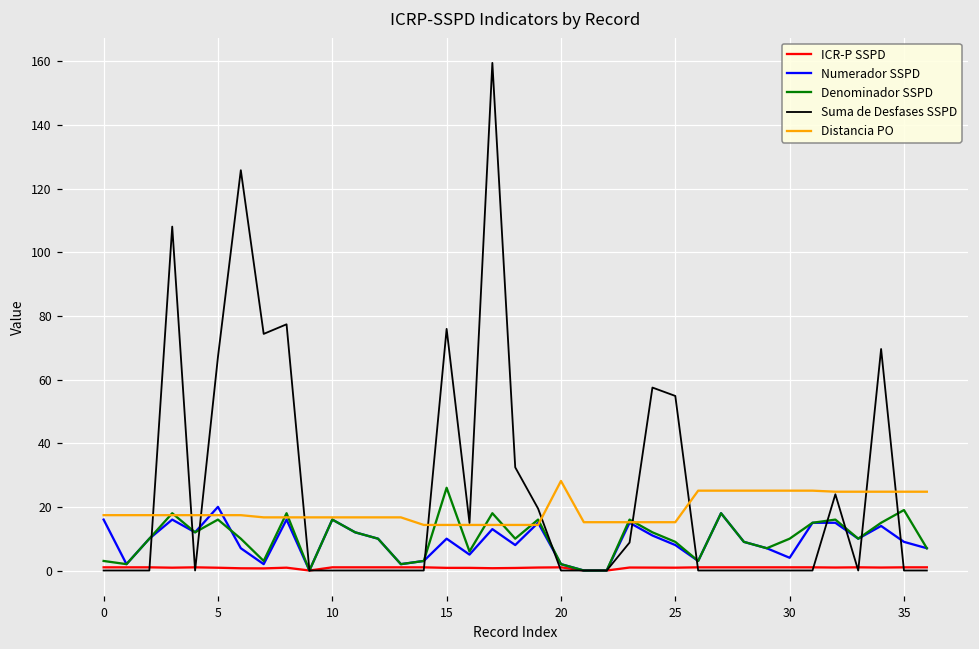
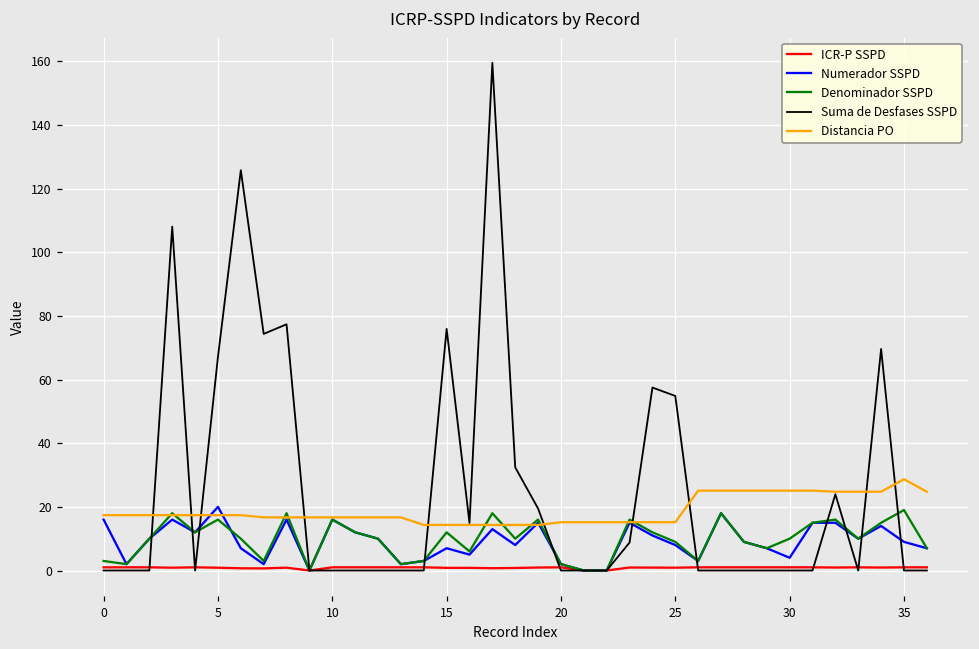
Numerador SSPD, 15: 10 -> 7
Denominador SSPD, 15: 26 -> 12
Distancia PO, 20: 28 -> 15
Distancia PO, 35: 25 -> 29
